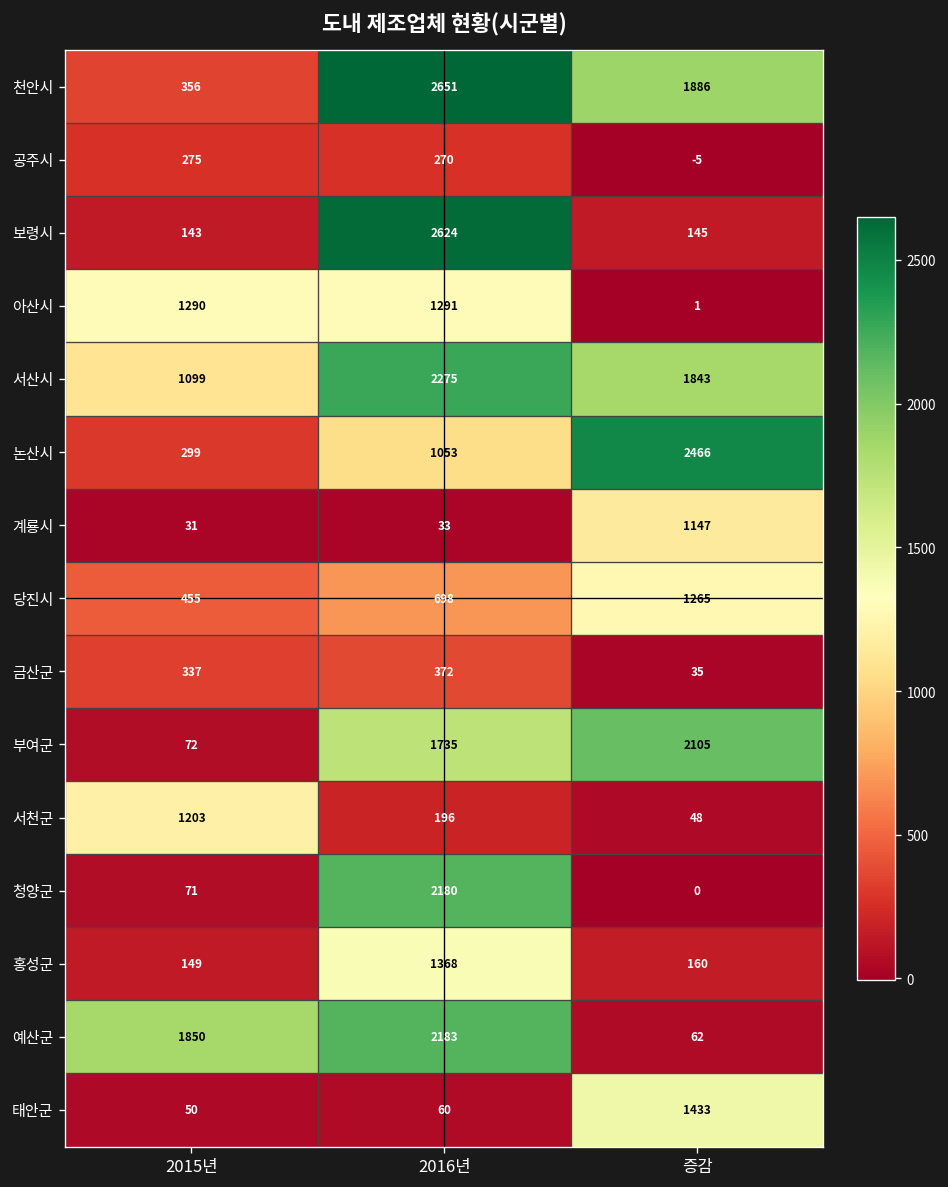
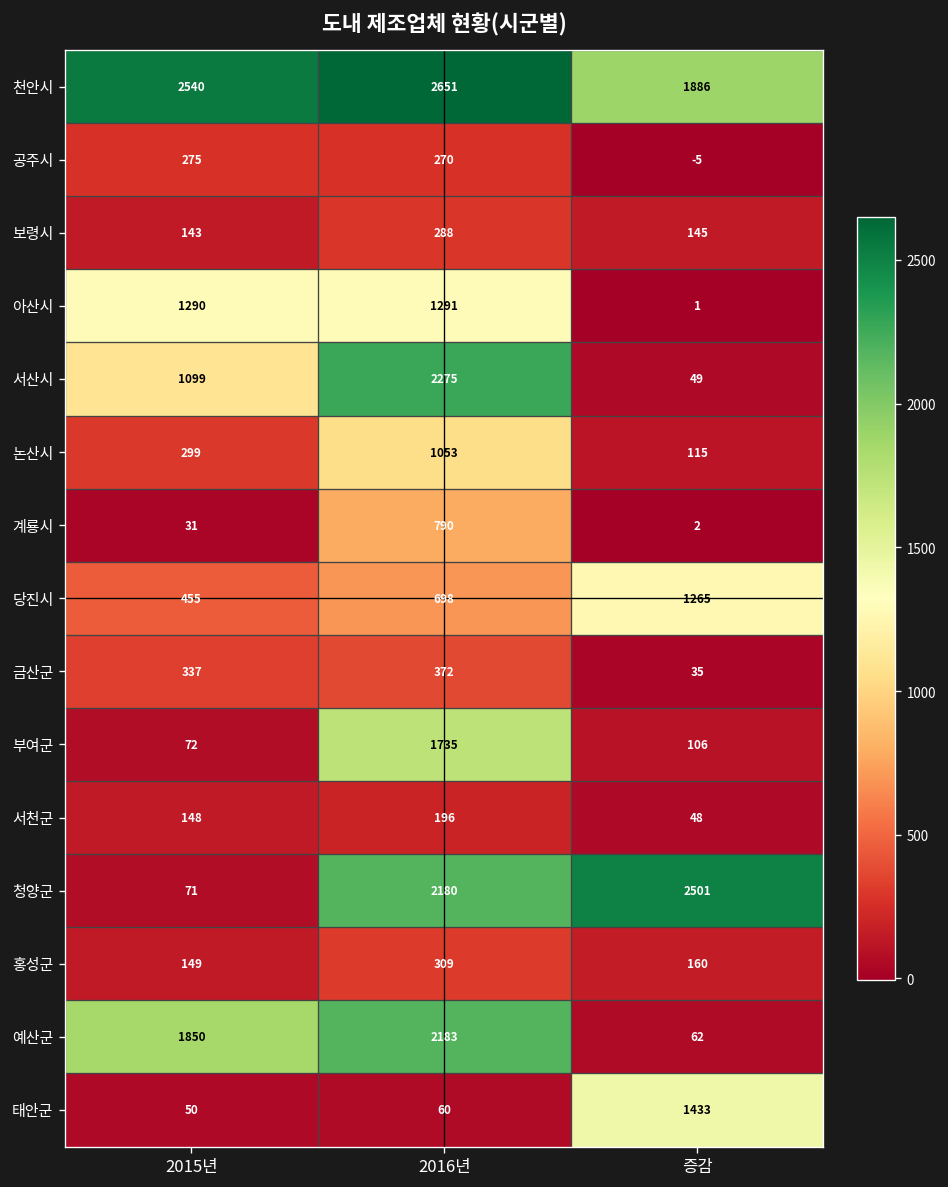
천안시, 2015년: 356 -> 2540
보령시, 2016년: 2624 -> 288
서산시, 증감: 1843 -> 49
논산시, 증감: 2466 -> 115
계룡시, 2016년: 33 -> 790
계룡시, 증감: 1147 -> 2
부여군, 증감: 2105 -> 106
서천군, 2015년: 1203 -> 148
청양군, 증감: 0 -> 2501
홍성군, 2016년: 1368 -> 309
